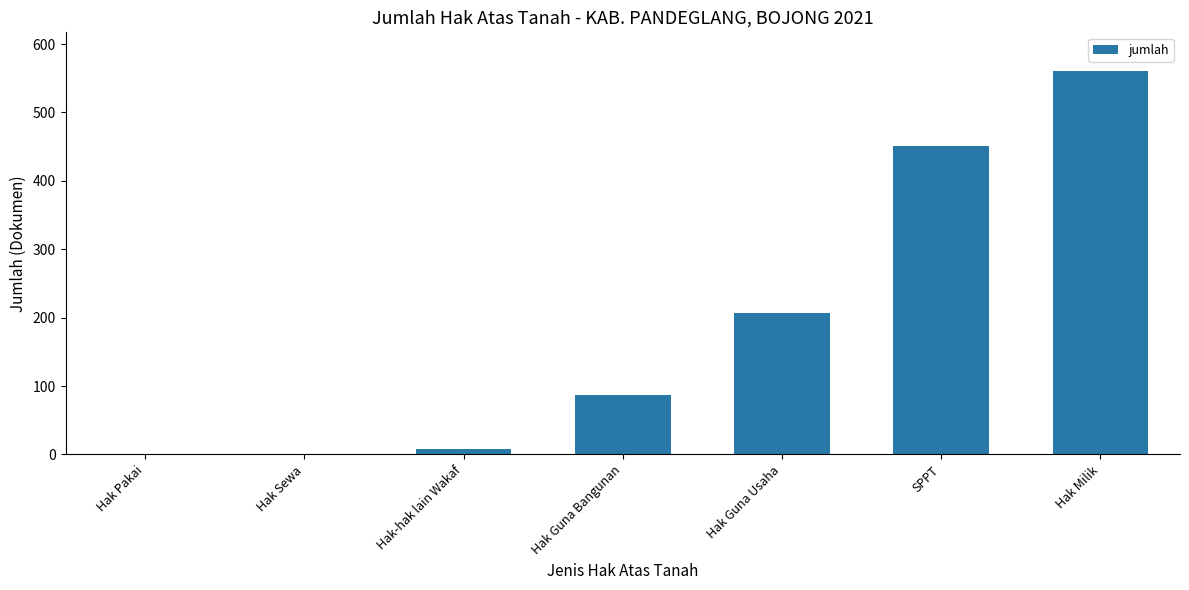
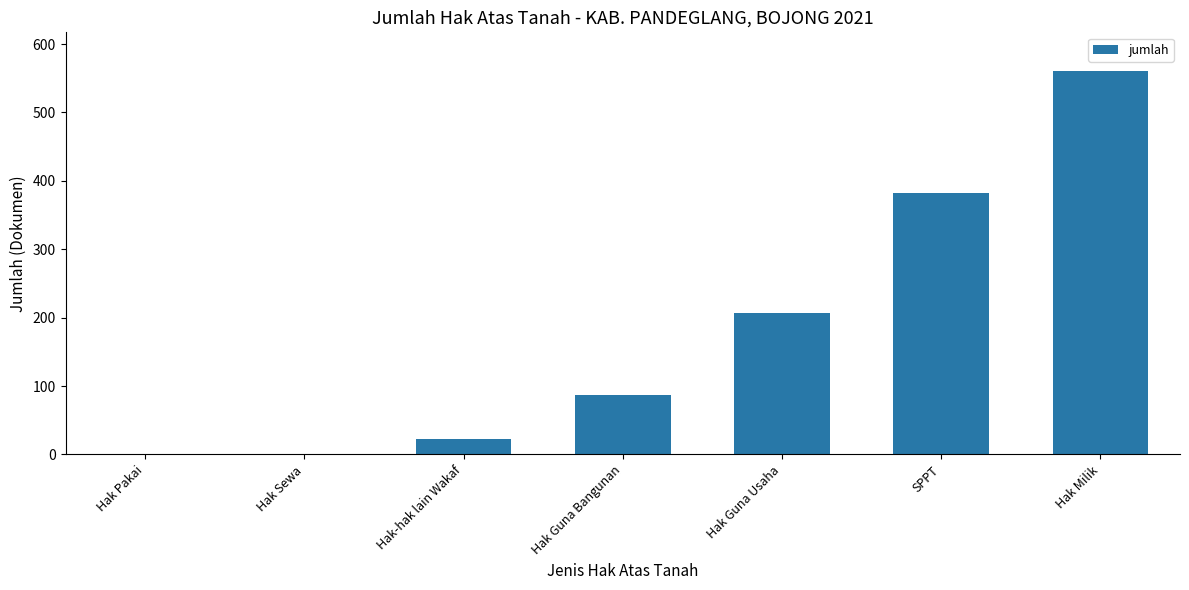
Hak-hak lain Wakaf: 10 -> 20
SPPT: 450 -> 380
